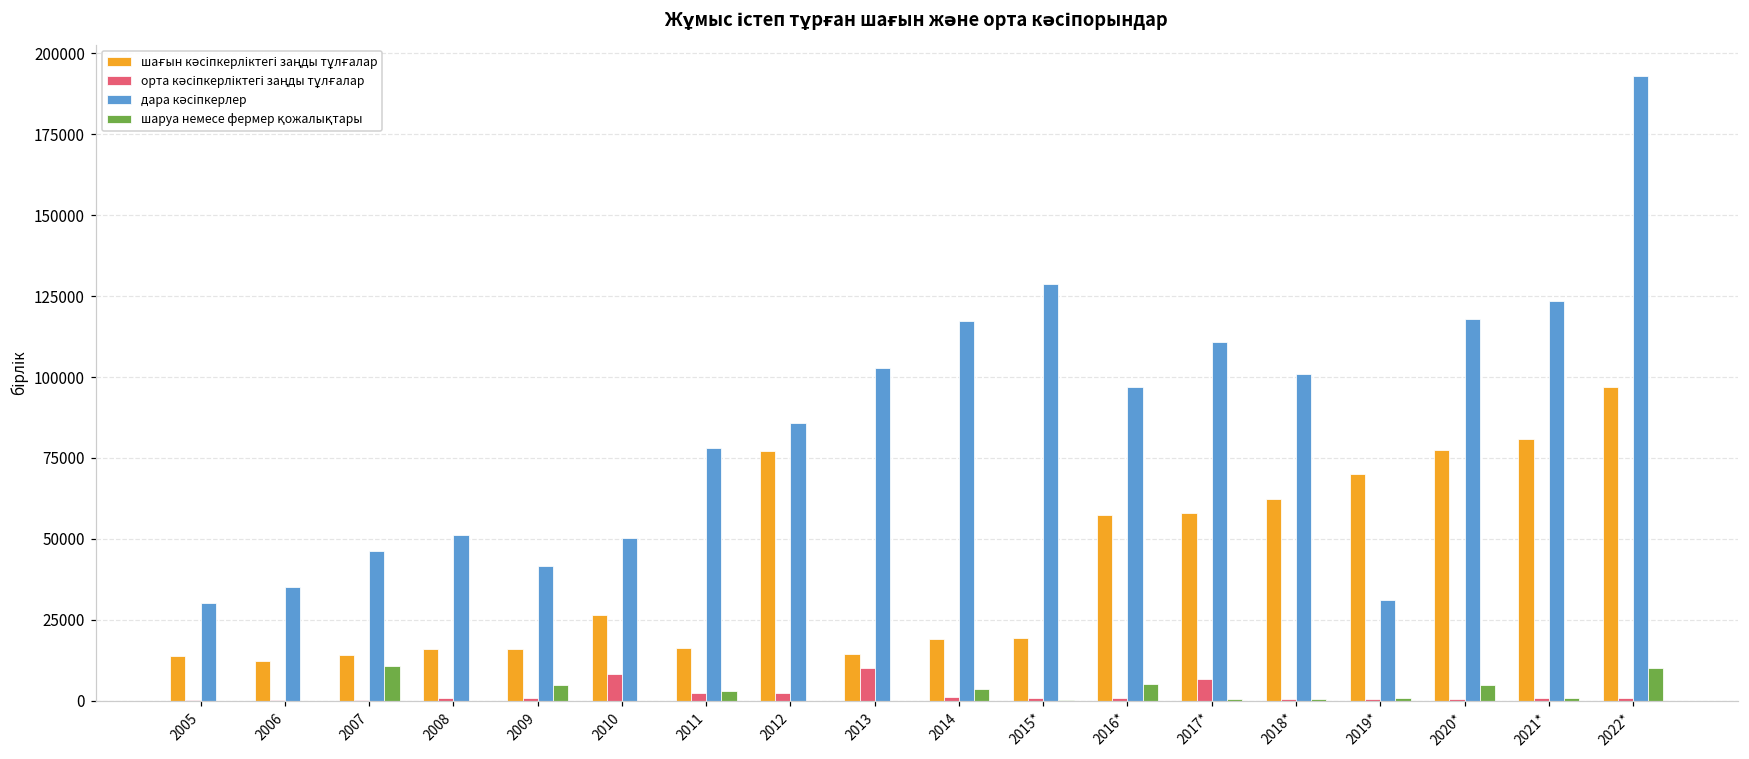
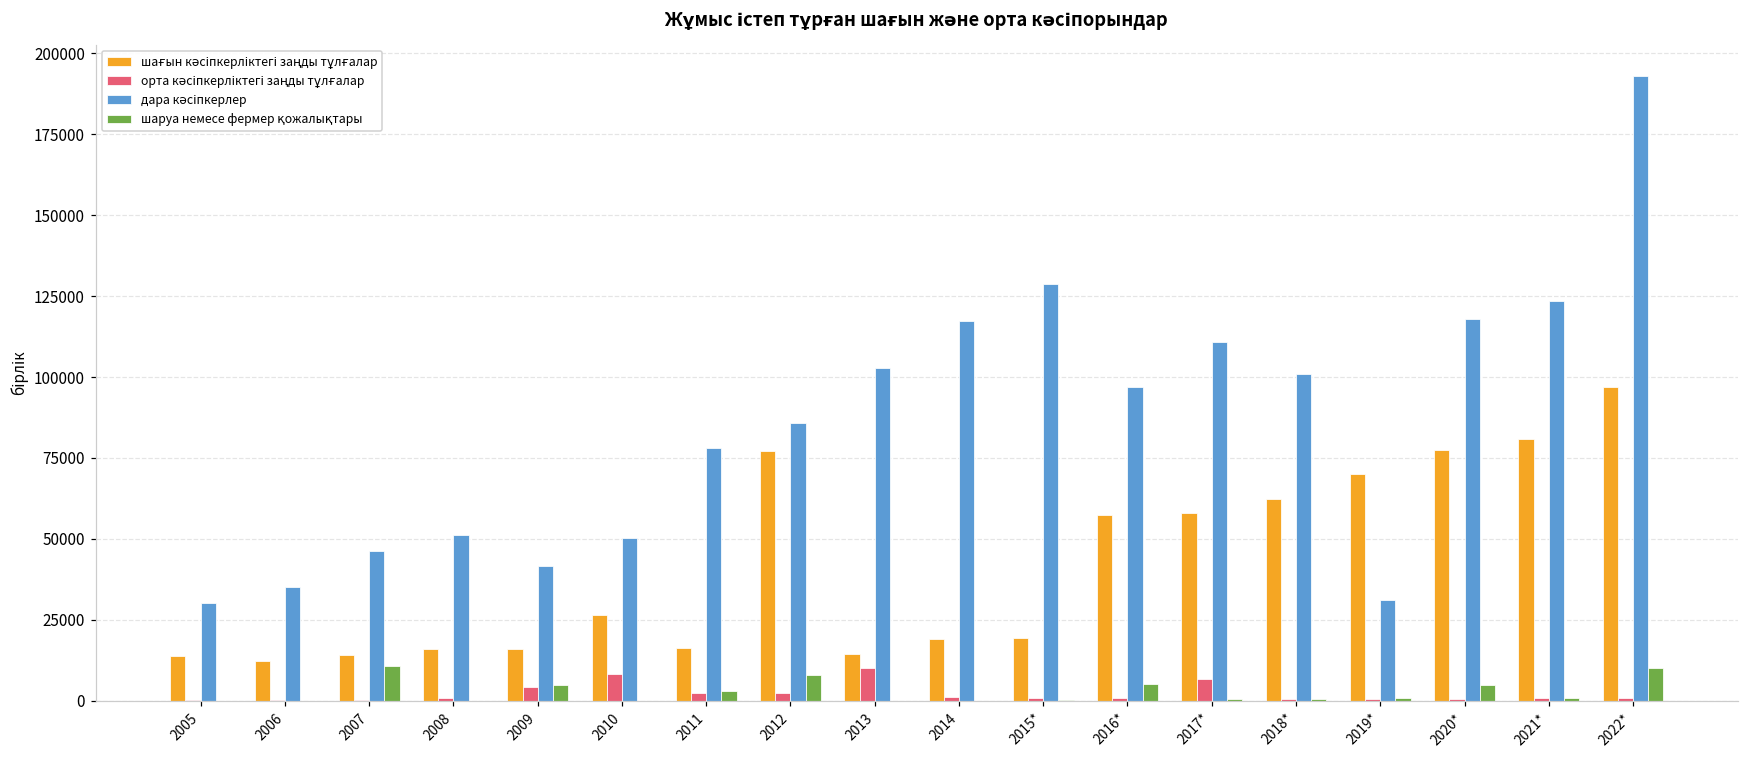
орта кәсіпкерліктегі заңды тұлғалар, 2009: 1000 -> 4000
шаруа немесе фермер қожалықтары, 2012: 0 -> 8000
шаруа немесе фермер қожалықтары, 2014: 4000 -> 0
